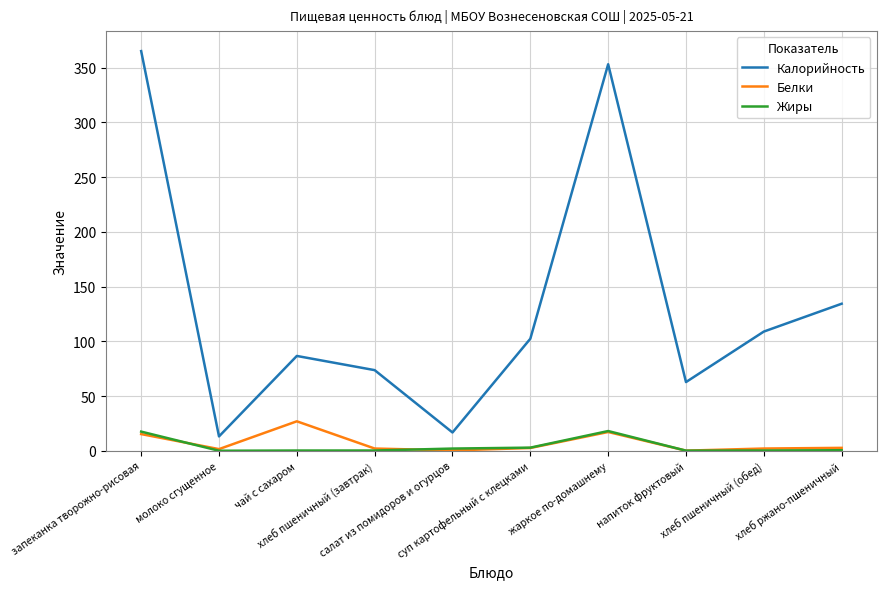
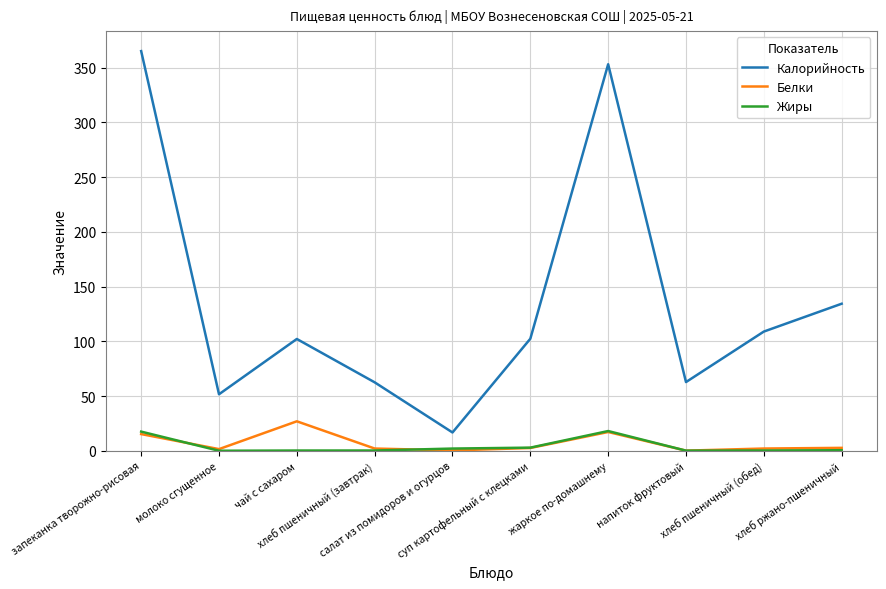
Калорийность, молоко сгущенное: 13 -> 52
Калорийность, чай с сахаром: 87 -> 102
Калорийность, хлеб пшеничный (завтрак): 74 -> 63
